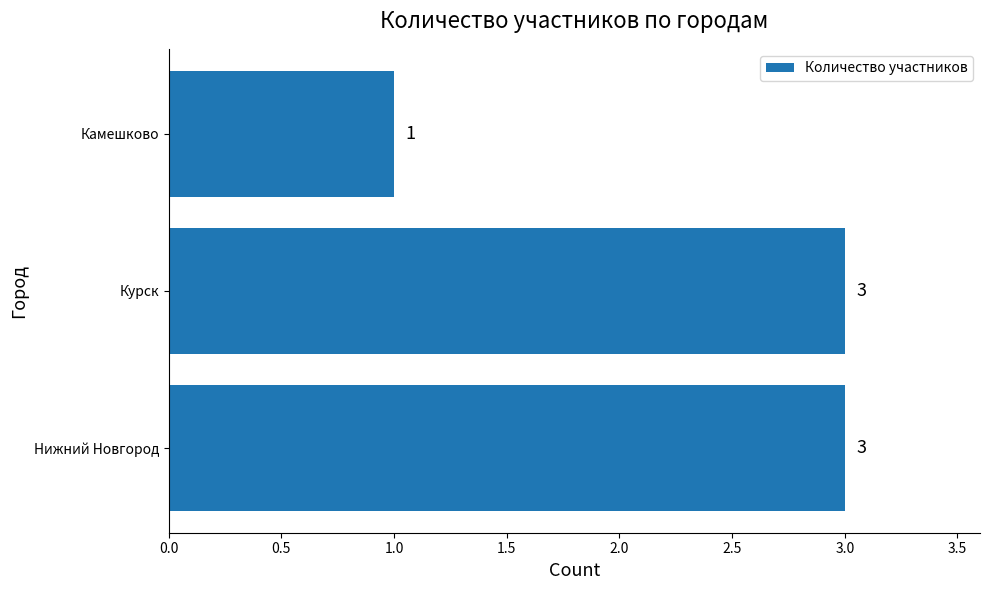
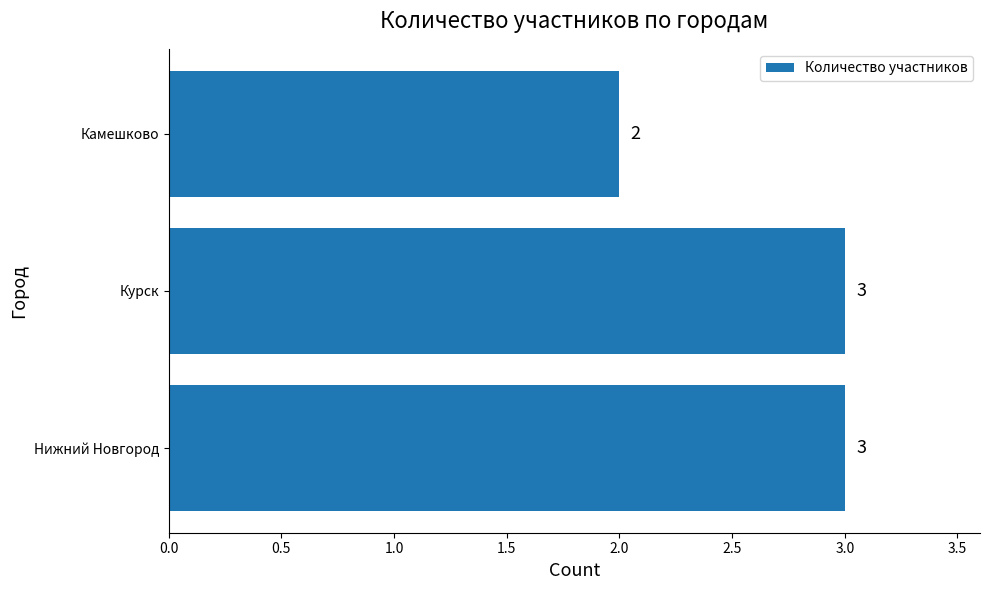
Камешково: 1 -> 2
